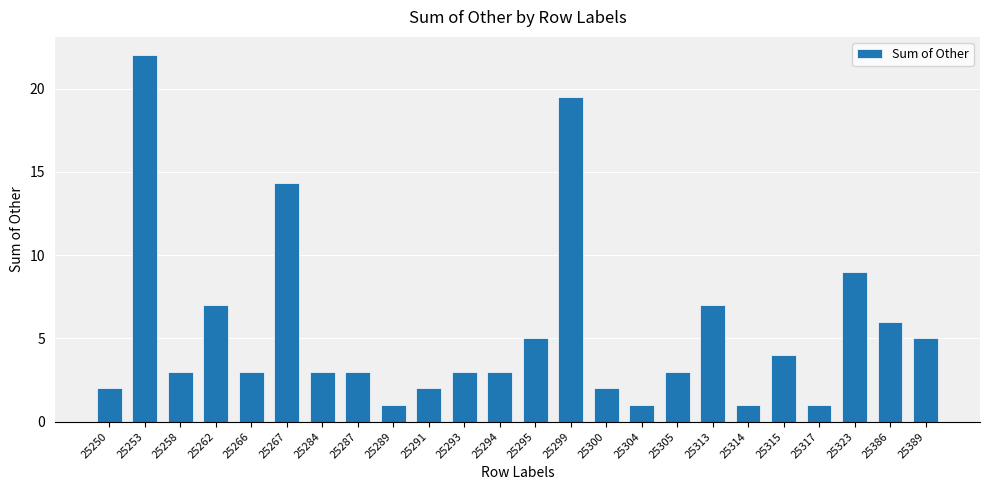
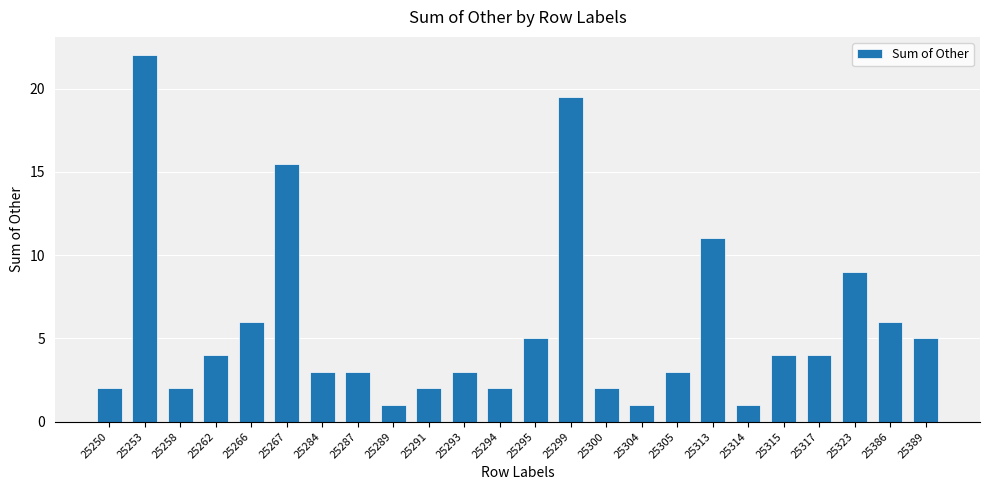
25258: 3 -> 2
25262: 7 -> 4
25266: 3 -> 6
25267: 14.3 -> 15.5
25294: 3 -> 2
25313: 7 -> 11
25317: 1 -> 4
